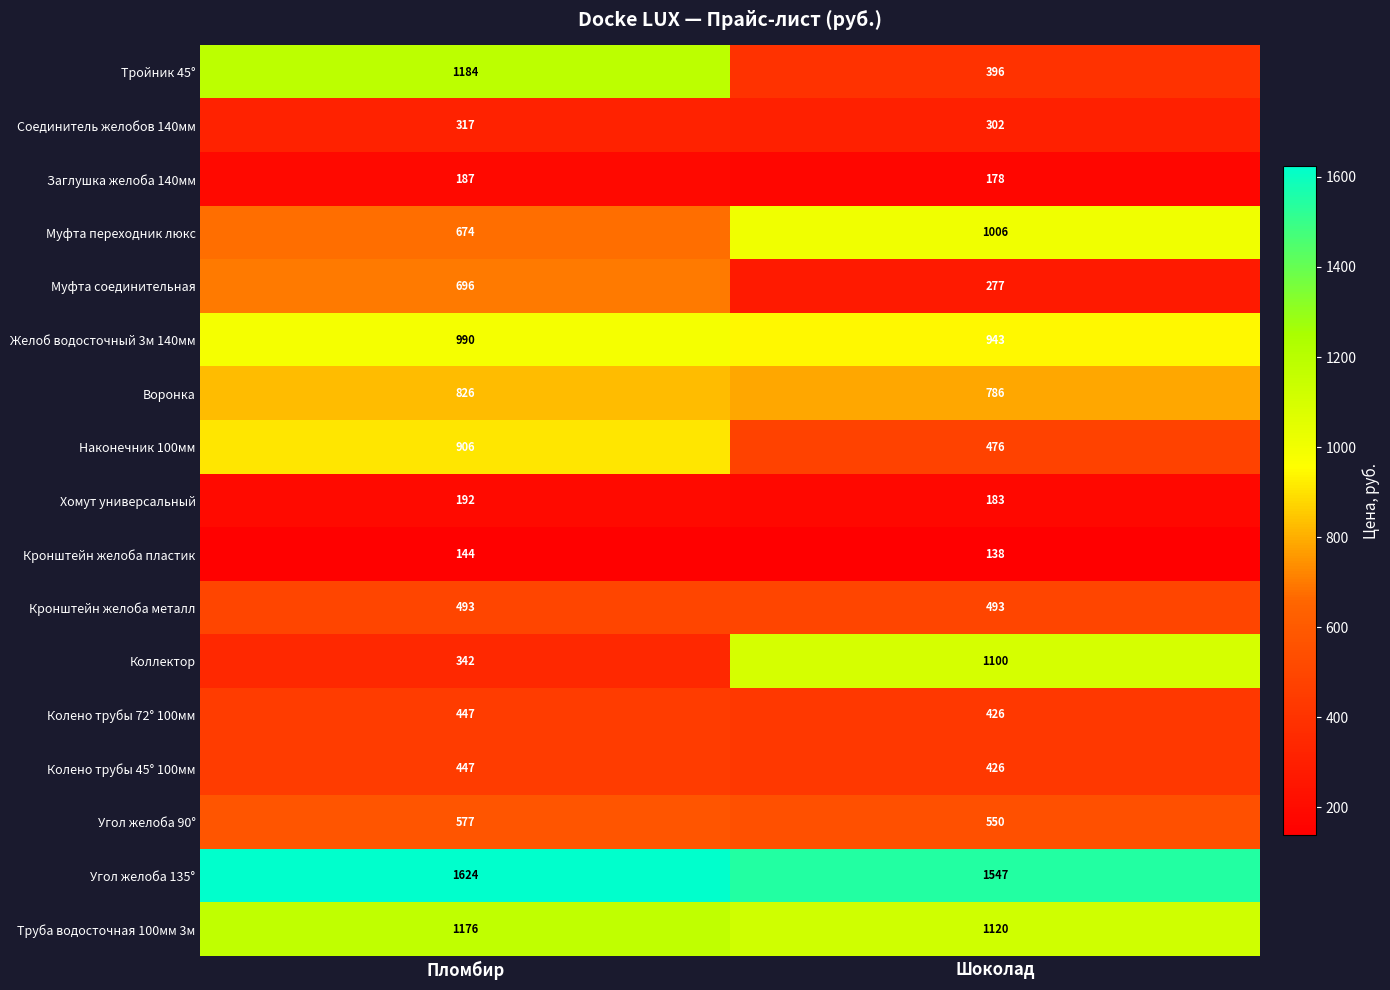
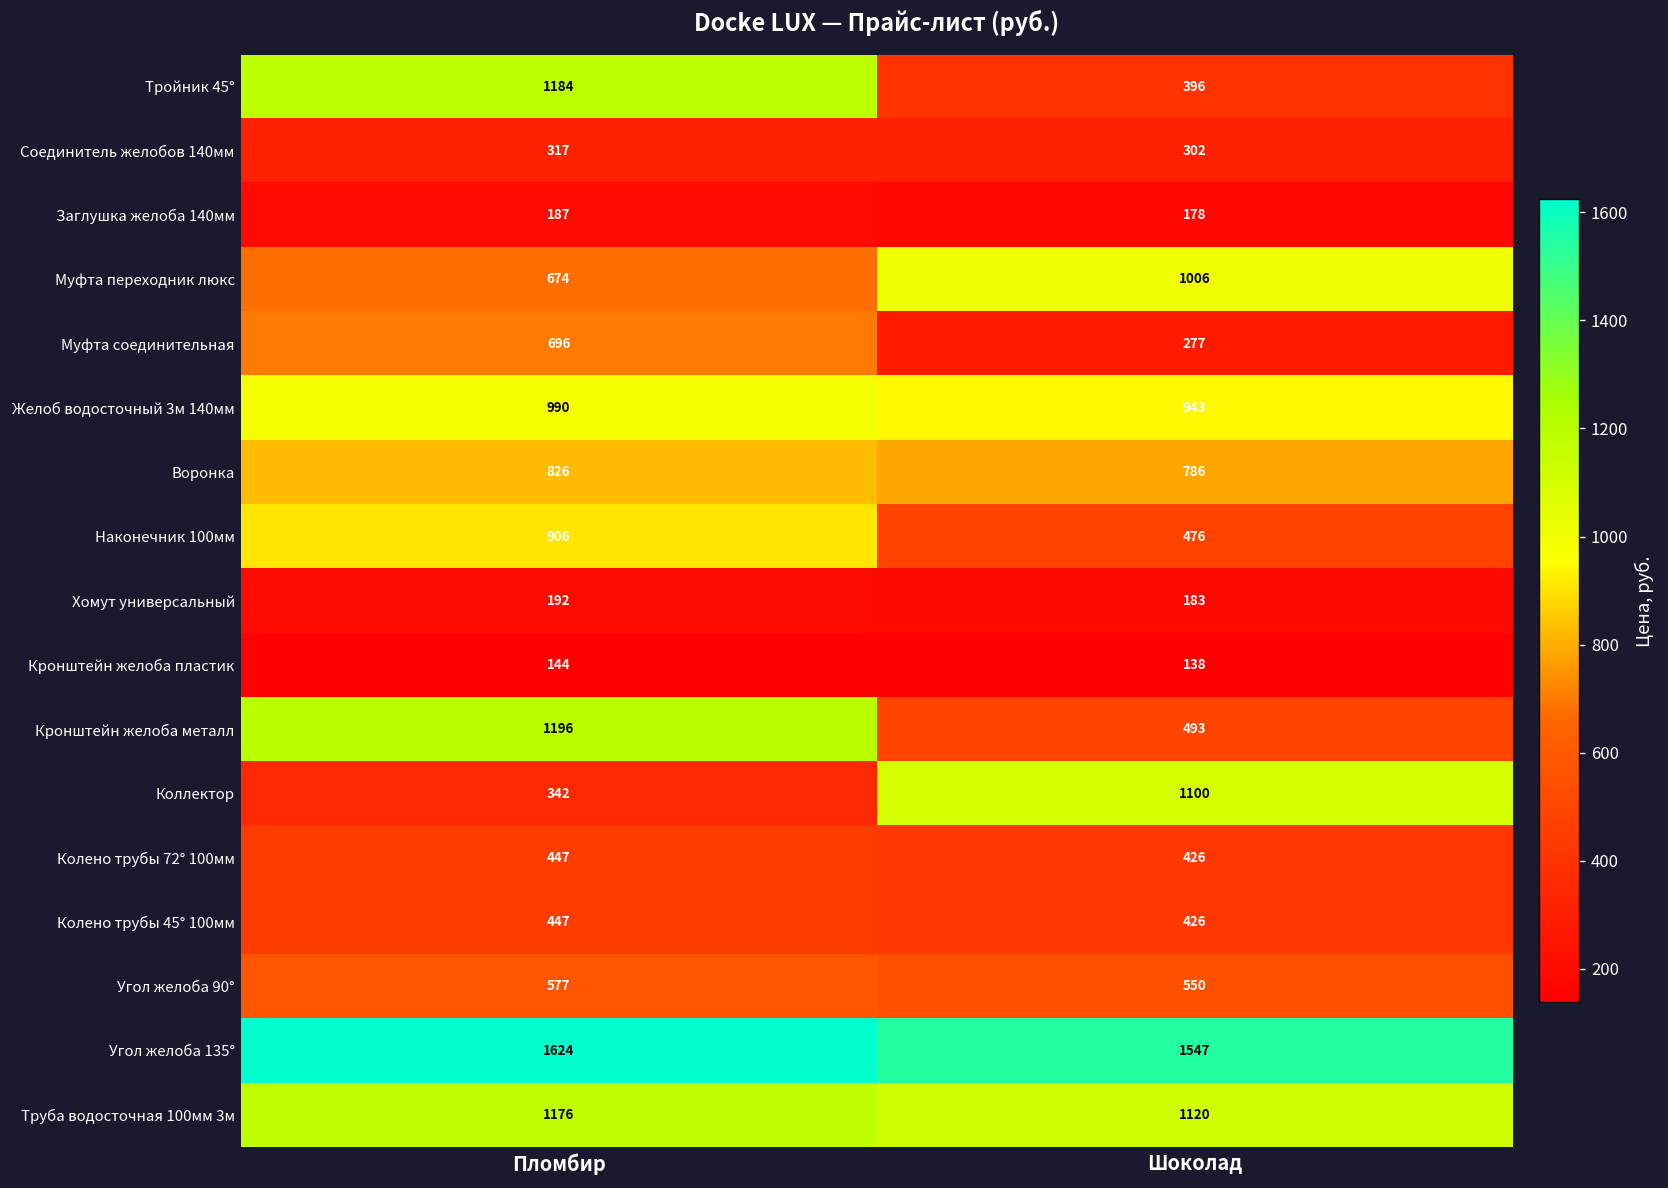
Кронштейн желоба металл, Пломбир: 493 -> 1196
